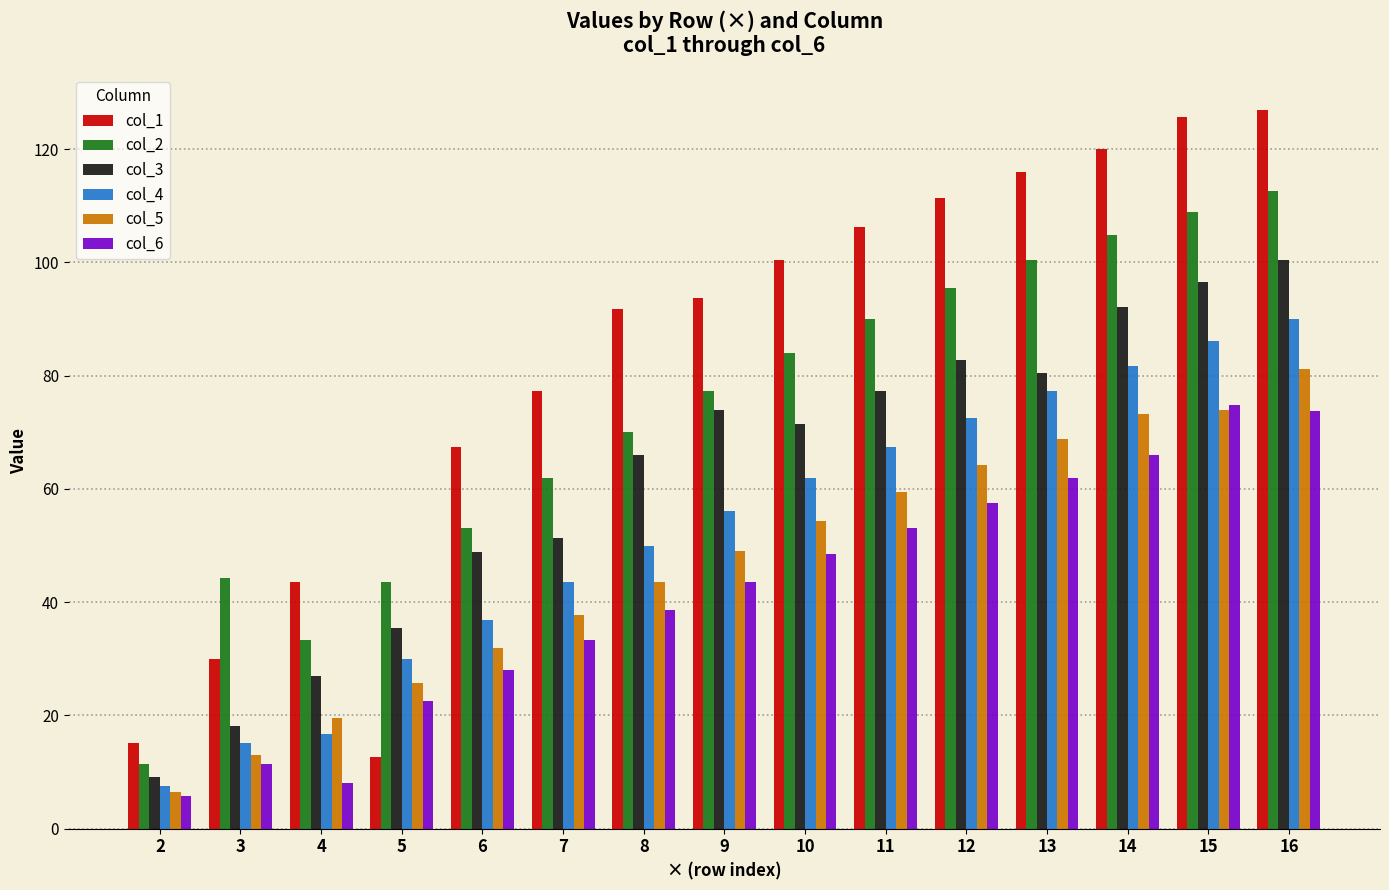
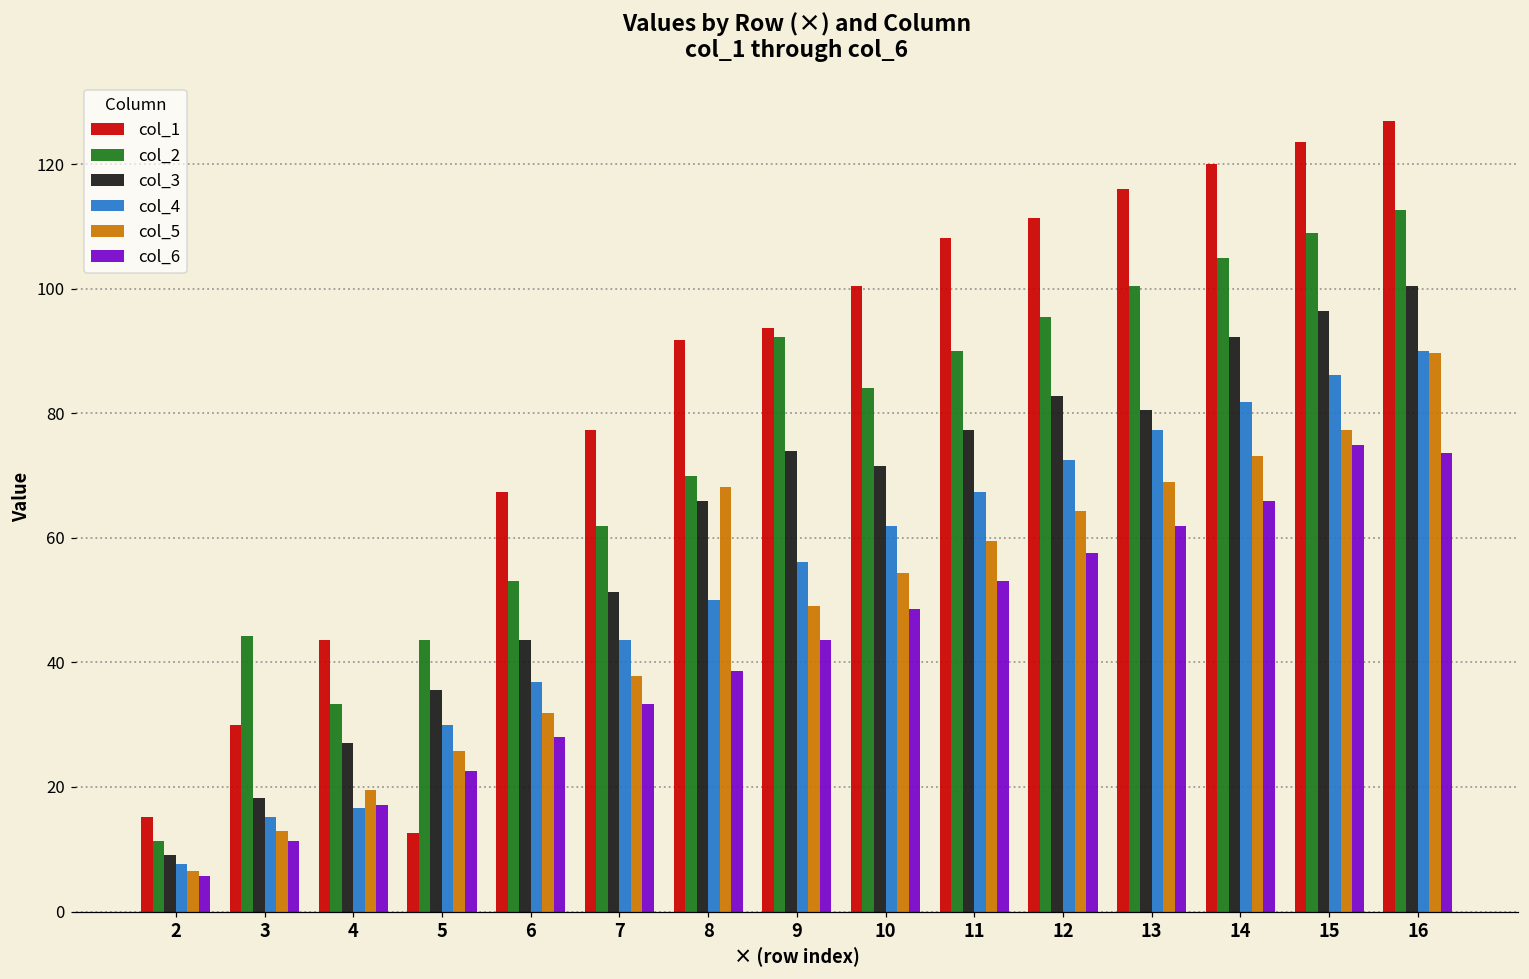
col_6, 4: 8 -> 17
col_3, 6: 49 -> 44
col_5, 8: 44 -> 68
col_2, 9: 77 -> 92
col_1, 11: 106 -> 108
col_1, 15: 126 -> 124
col_5, 15: 74 -> 77
col_5, 16: 81 -> 90
